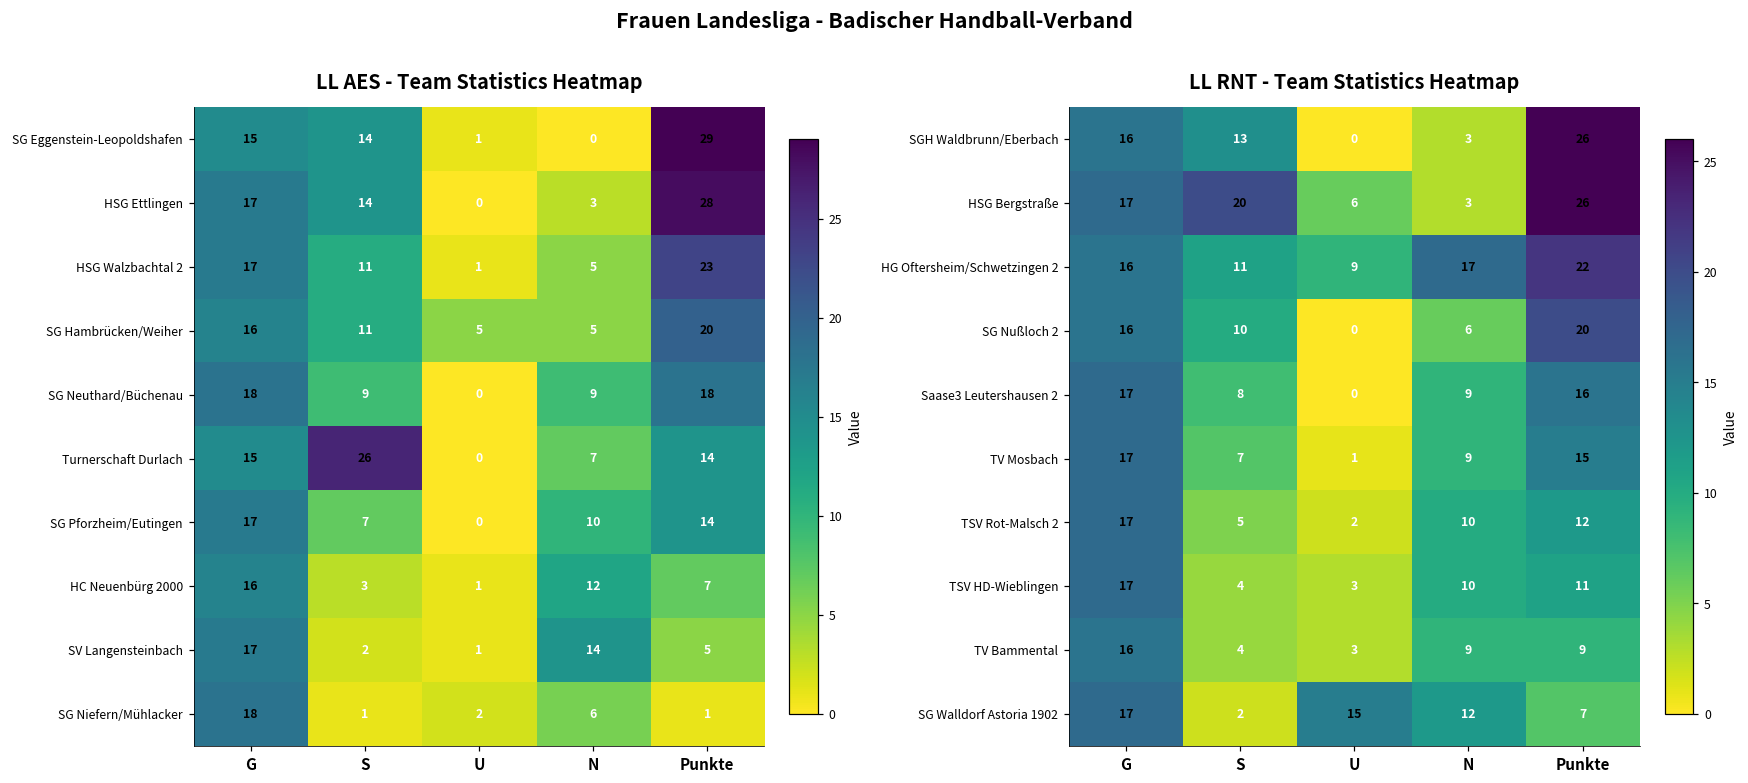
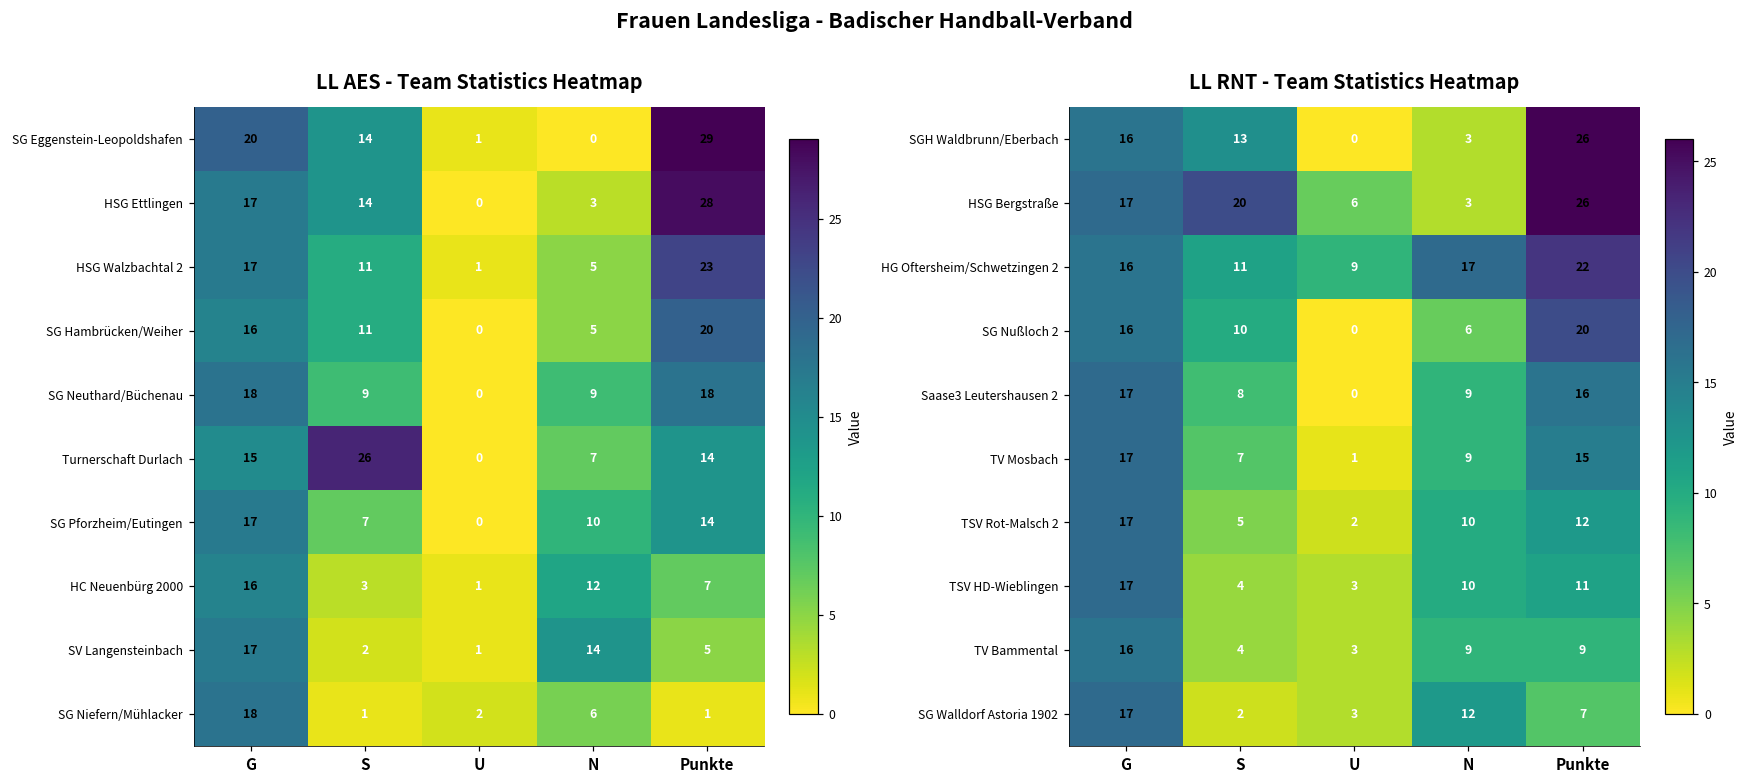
LL AES - Team Statistics Heatmap, SG Eggenstein-Leopoldshafen, G: 15 -> 20
LL AES - Team Statistics Heatmap, SG Hambrücken/Weiher, U: 5 -> 0
LL RNT - Team Statistics Heatmap, SG Walldorf Astoria 1902, U: 15 -> 3
